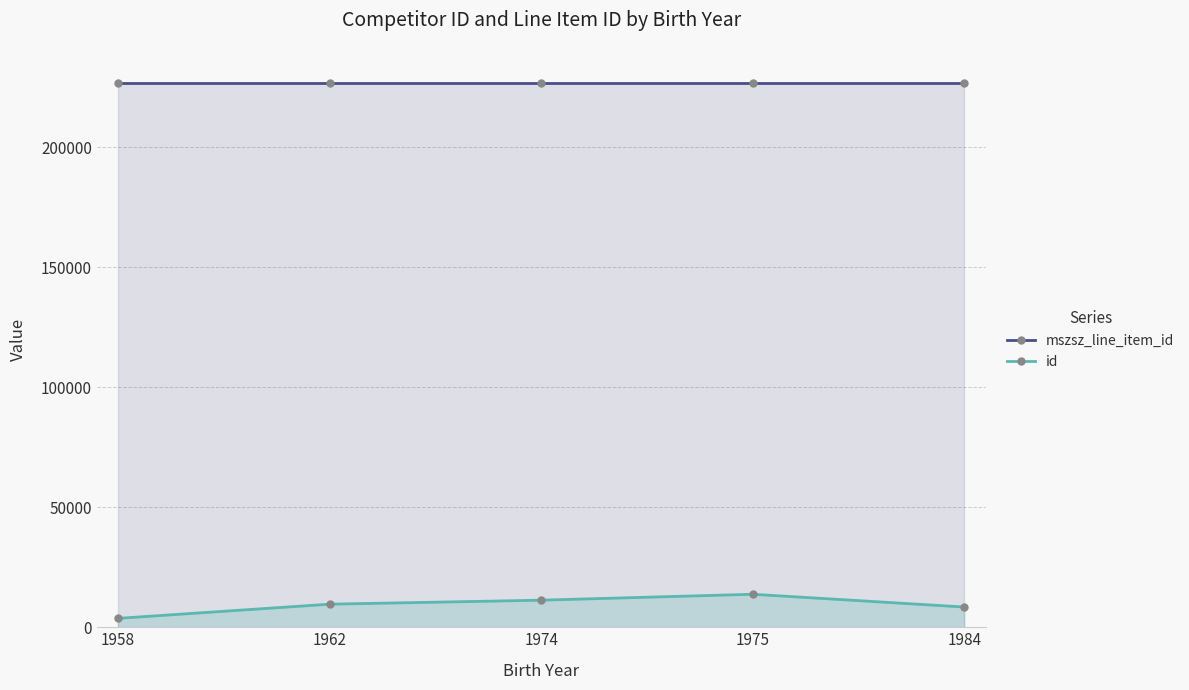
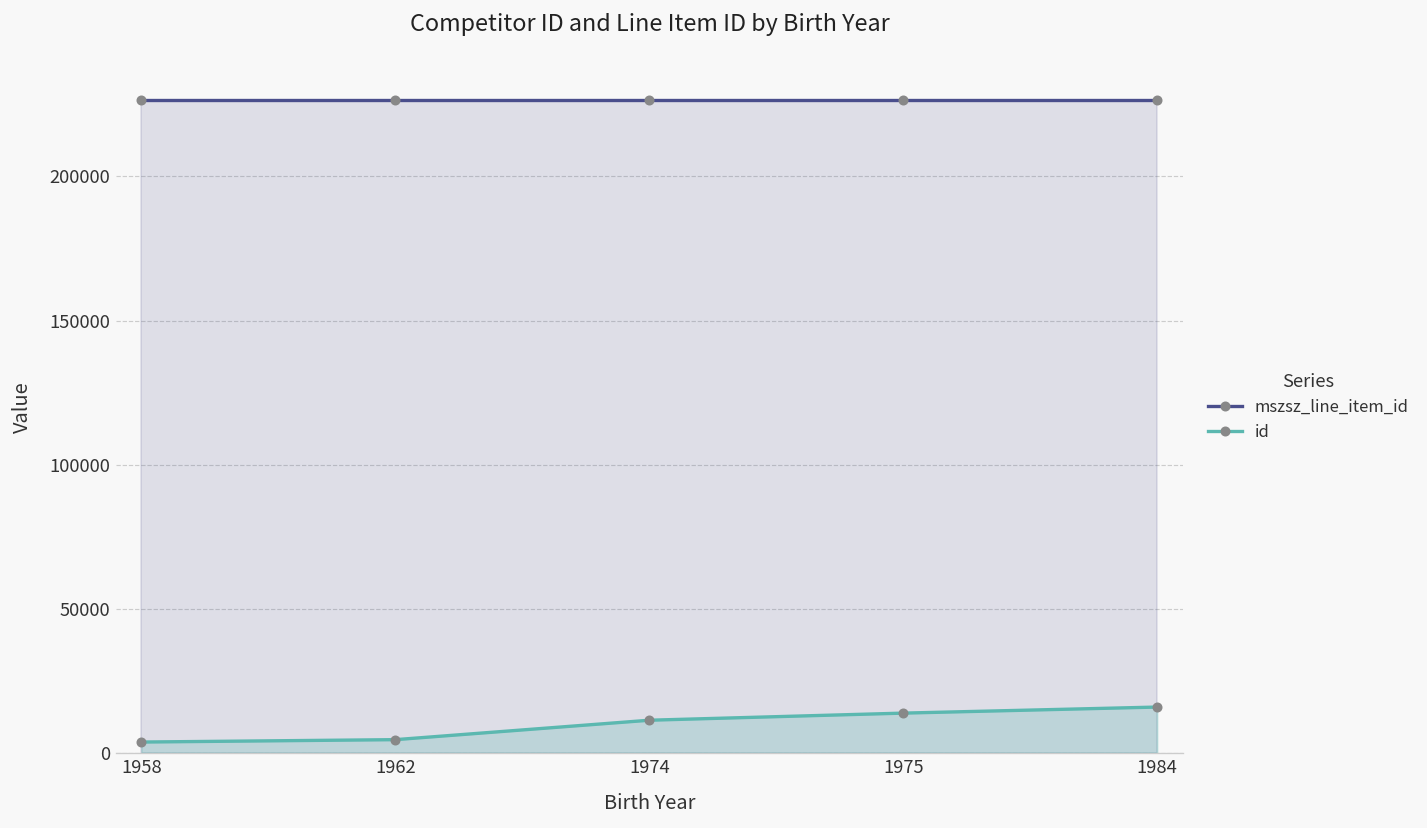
id, 1962: 10000 -> 5000
id, 1984: 8000 -> 16000
